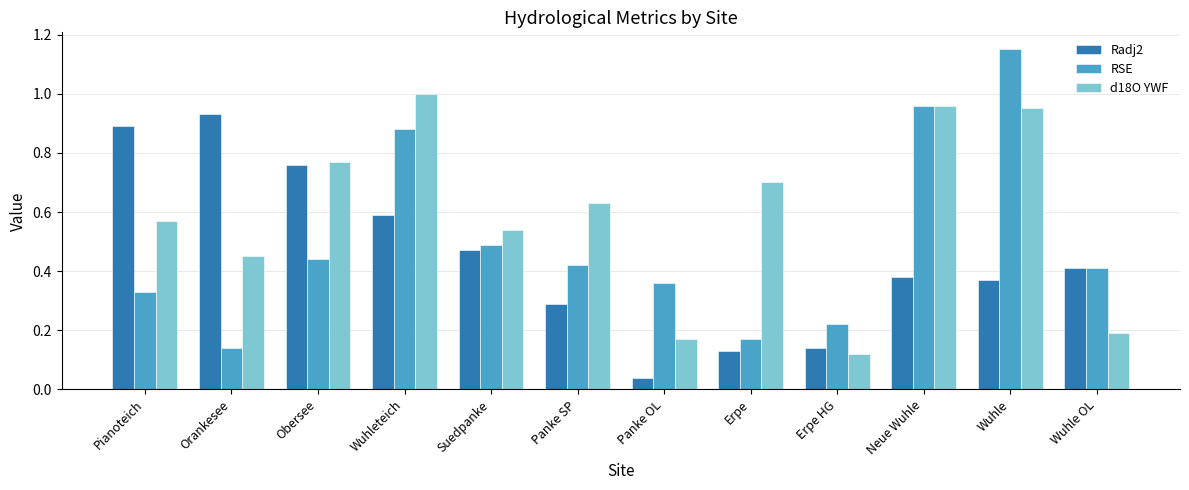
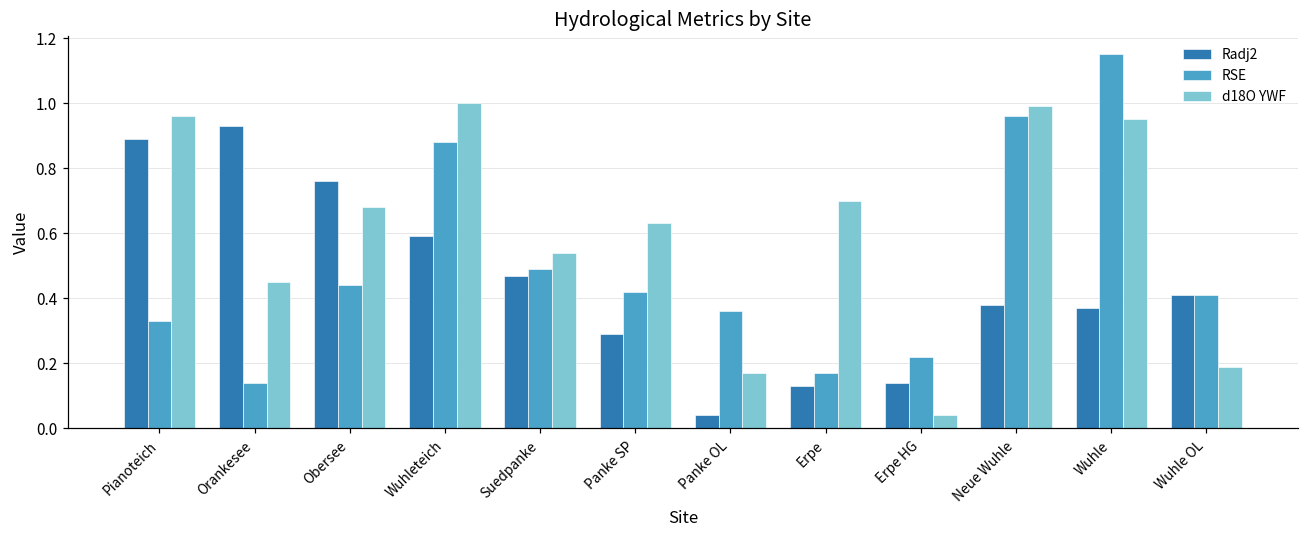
d18O YWF, Pianoteich: 0.57 -> 0.96
d18O YWF, Obersee: 0.77 -> 0.68
d18O YWF, Erpe HG: 0.12 -> 0.04
d18O YWF, Neue Wuhle: 0.96 -> 0.99
